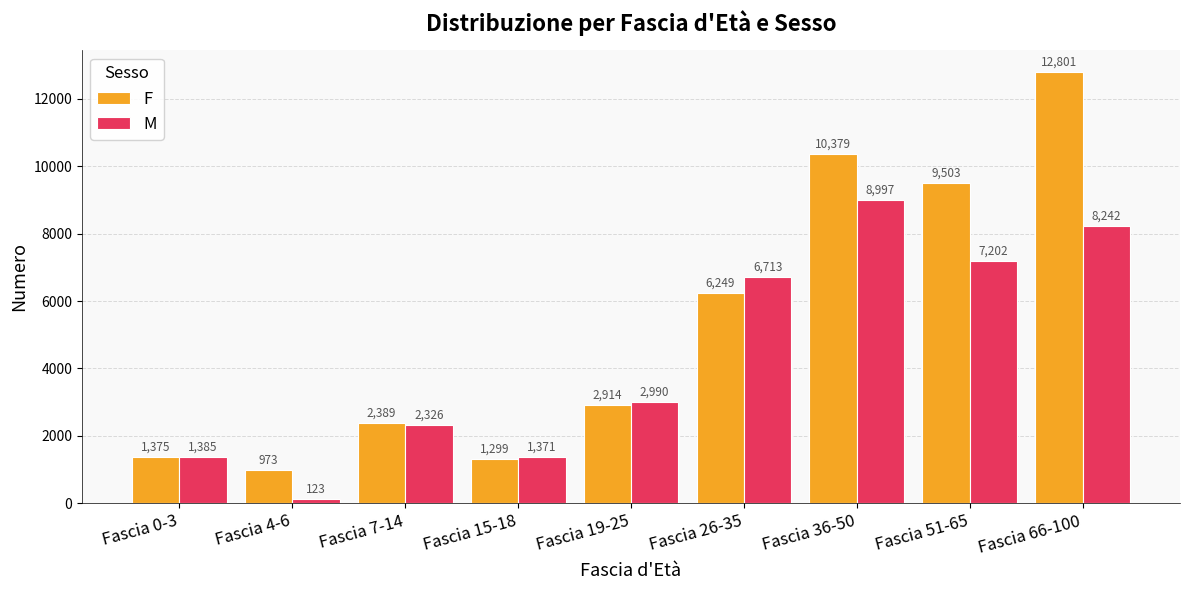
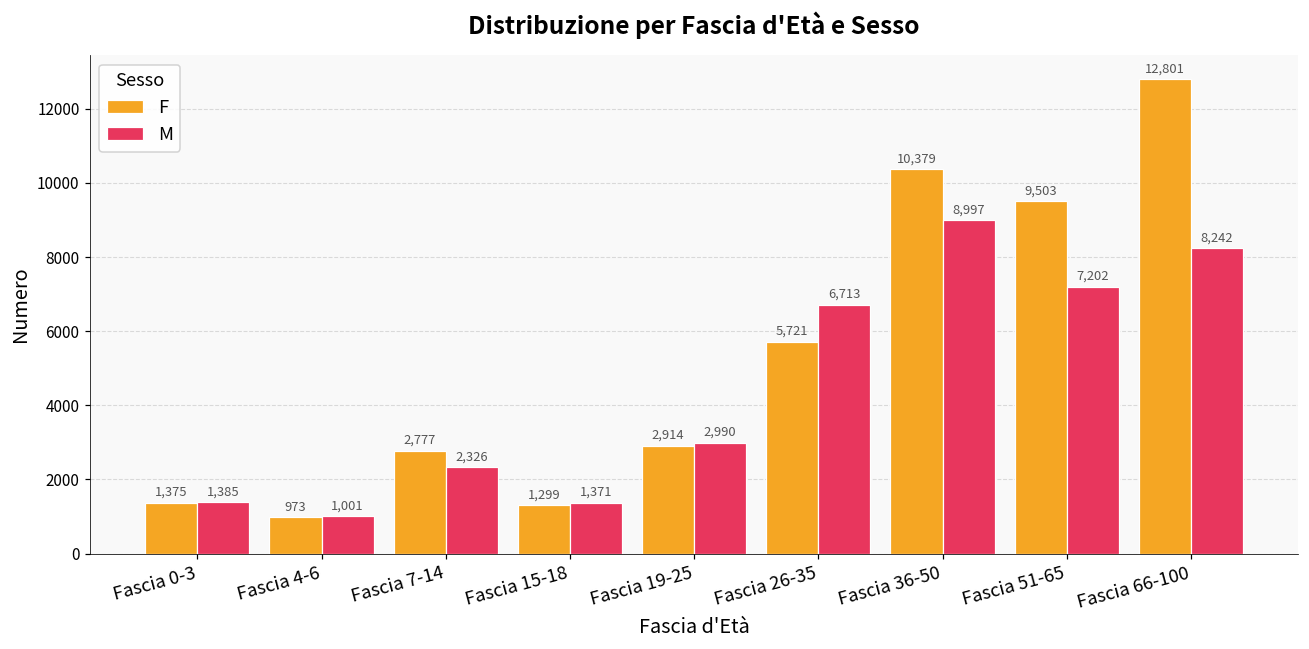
M, Fascia 4-6: 123 -> 1,001
F, Fascia 7-14: 2,389 -> 2,777
F, Fascia 26-35: 6,249 -> 5,721
